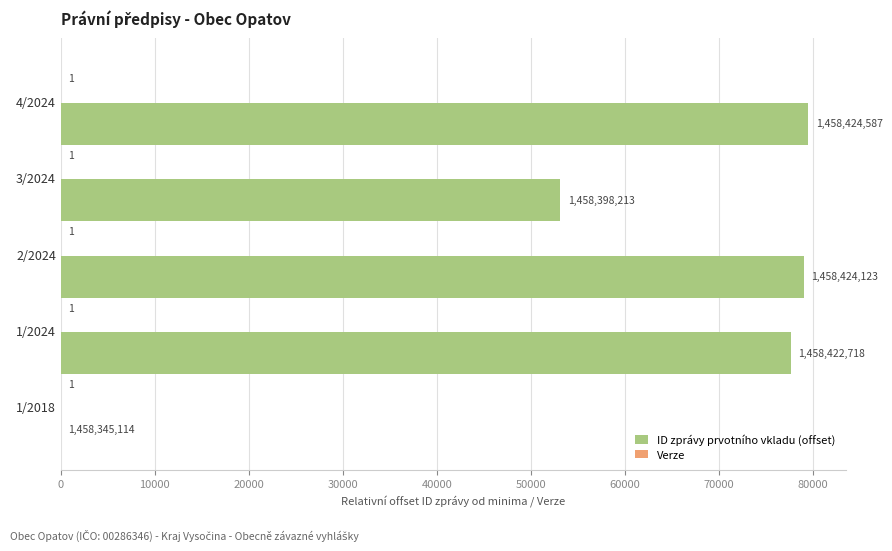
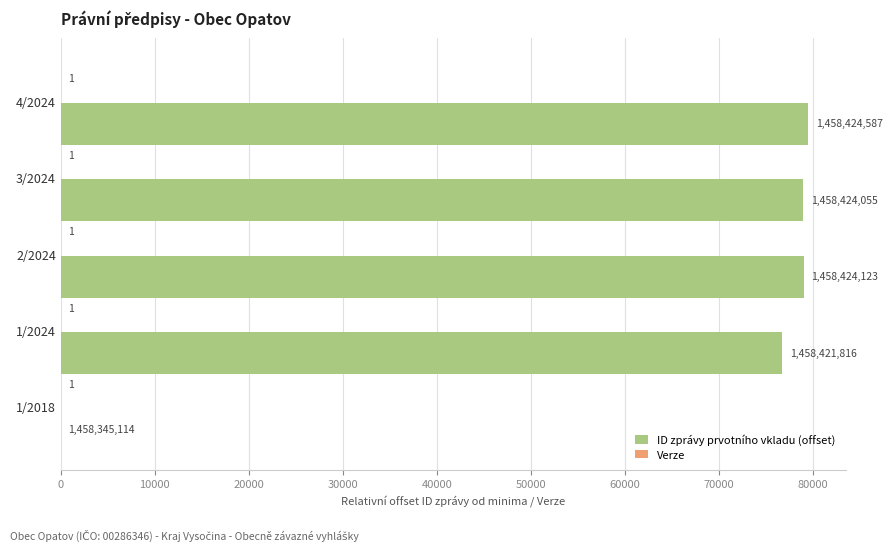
ID zprávy prvotního vkladu (offset), 3/2024: 1,458,398,213 -> 1,458,424,055
ID zprávy prvotního vkladu (offset), 1/2024: 1,458,422,718 -> 1,458,421,816
